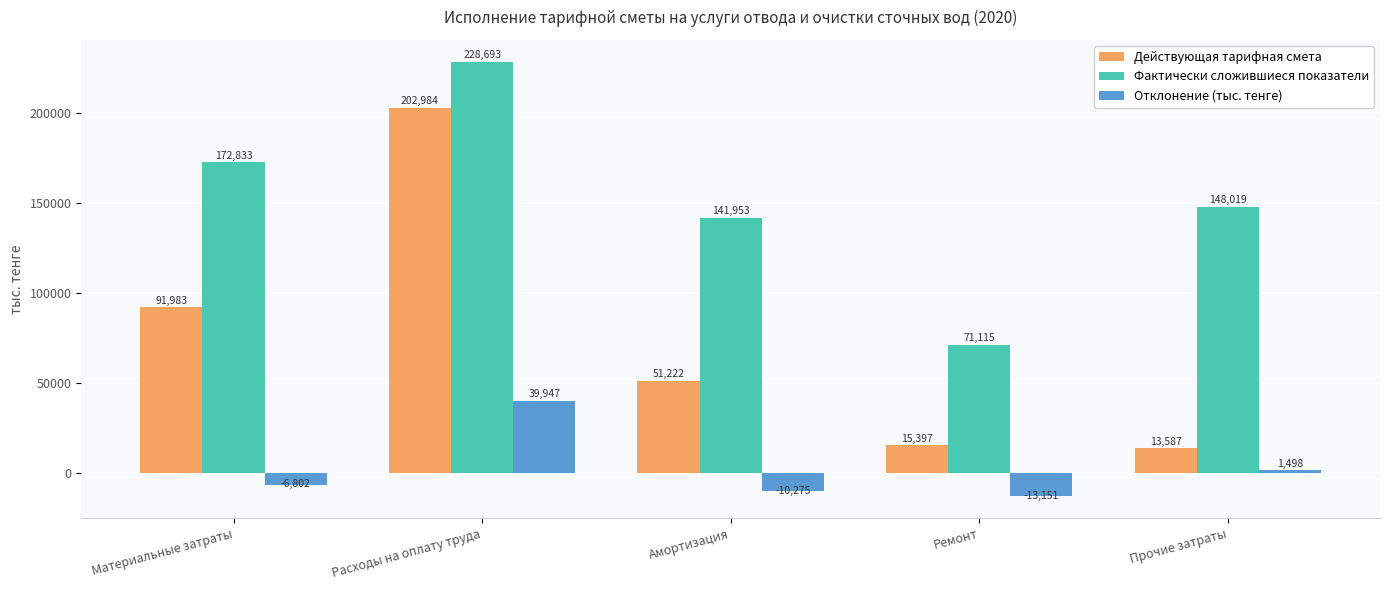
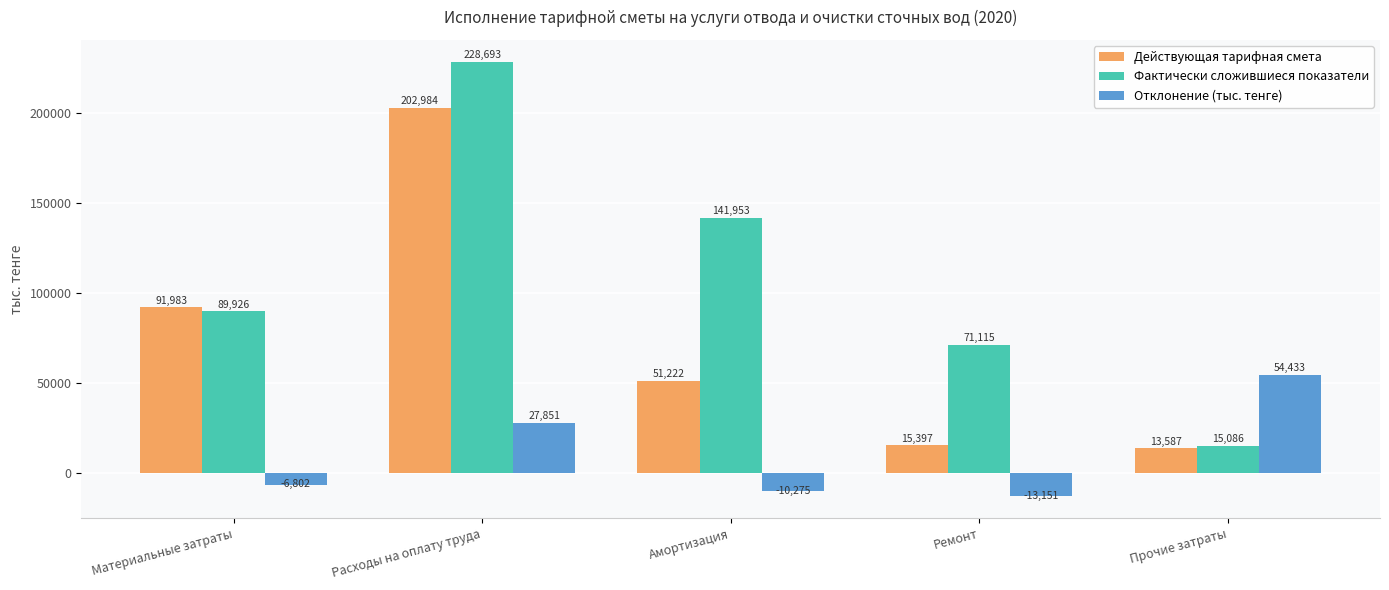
Фактически сложившиеся показатели, Материальные затраты: 172,833 -> 89,926
Отклонение (тыс. тенге), Расходы на оплату труда: 39,947 -> 27,851
Фактически сложившиеся показатели, Прочие затраты: 148,019 -> 15,086
Отклонение (тыс. тенге), Прочие затраты: 1,498 -> 54,433
